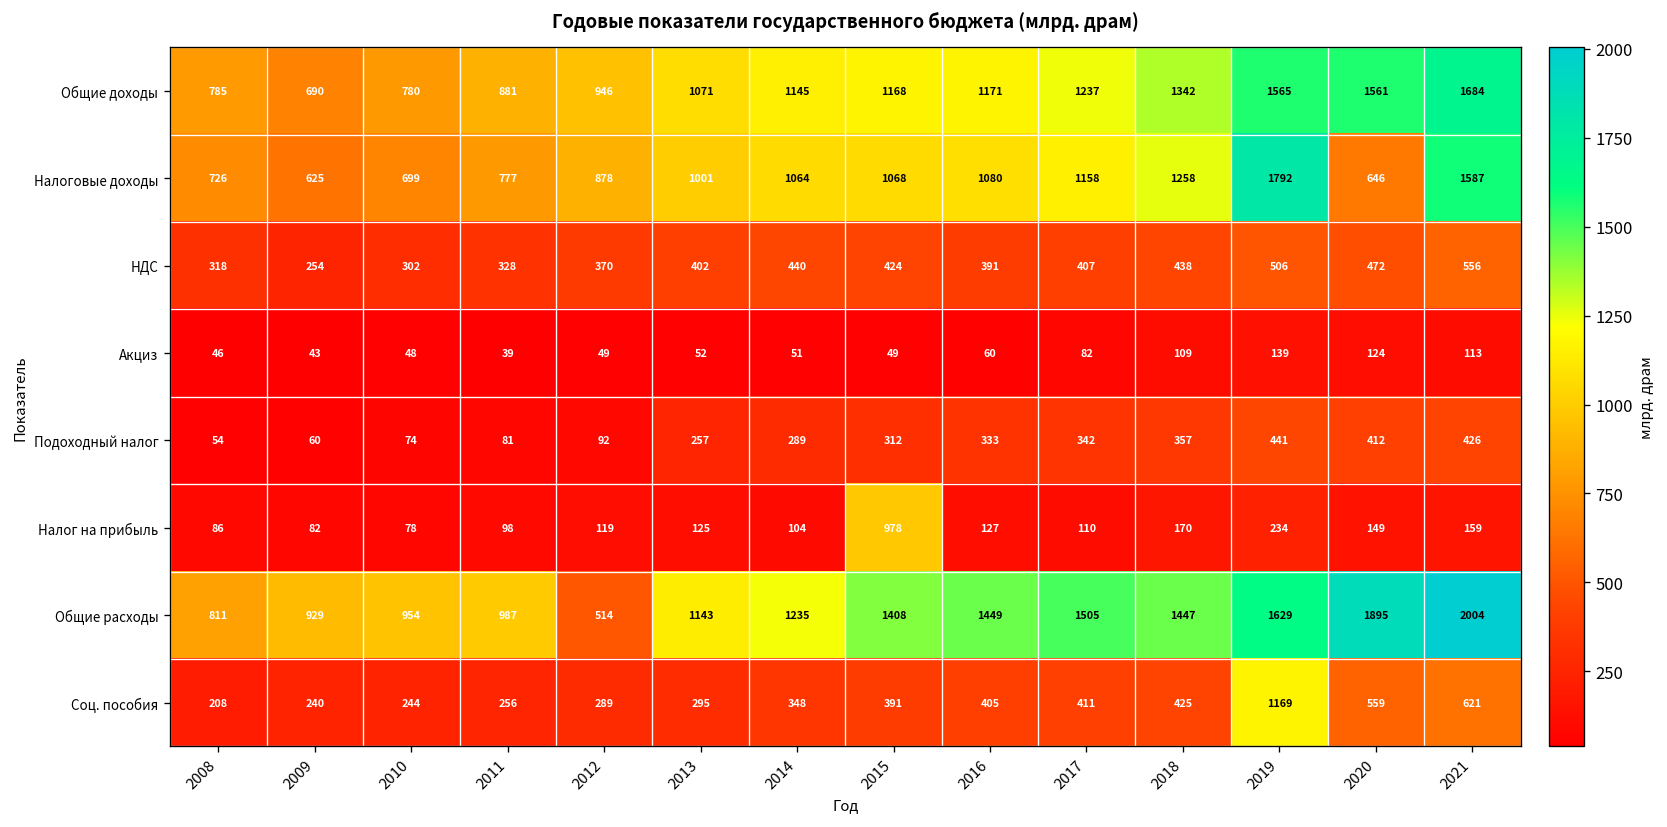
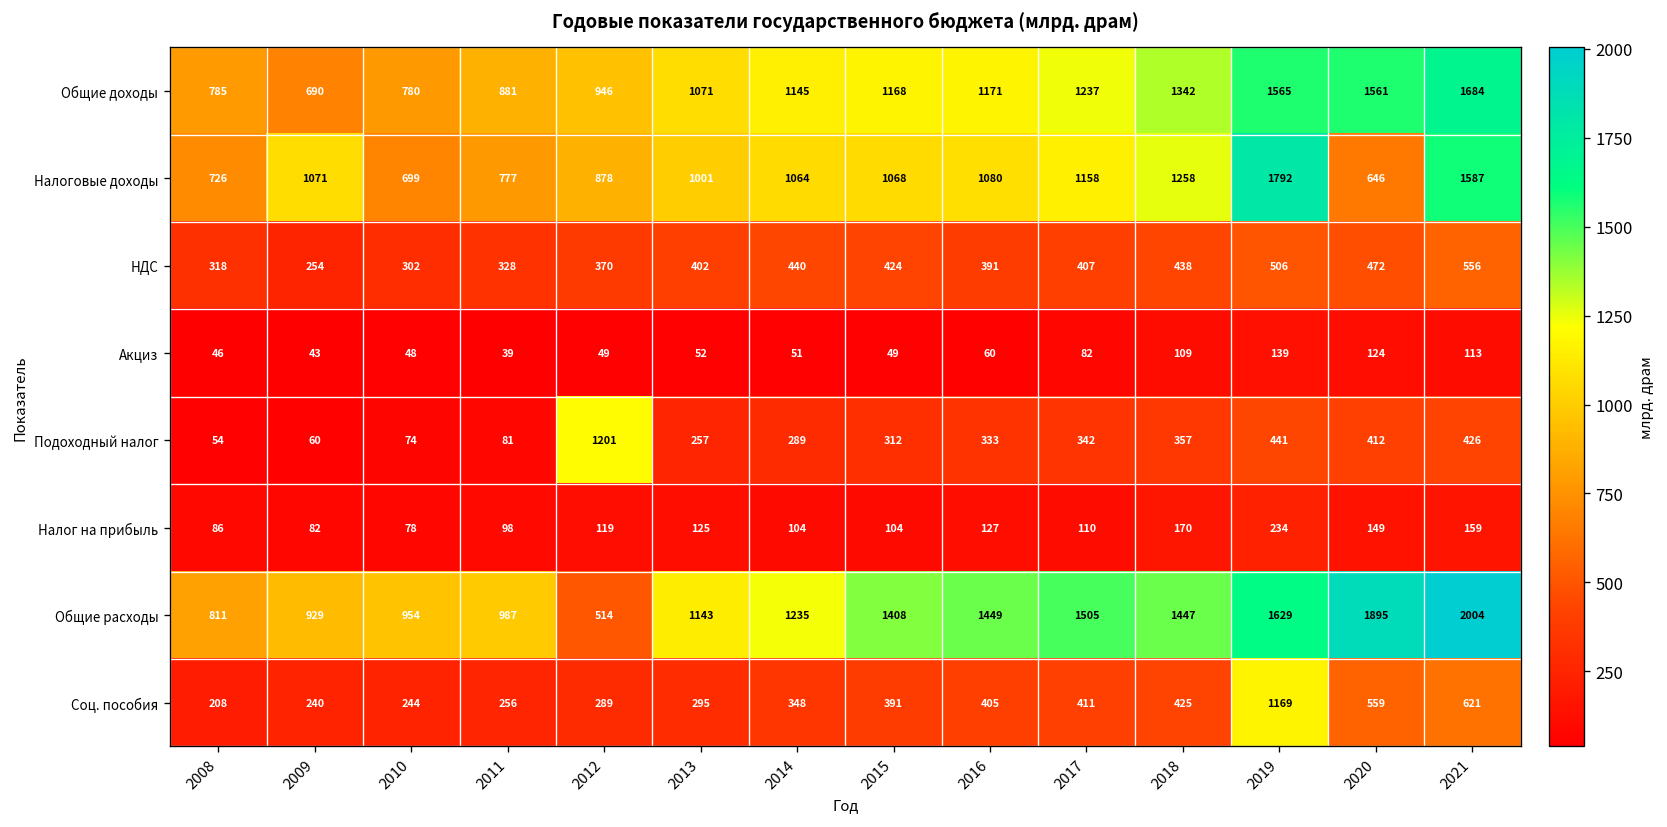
Налоговые доходы, 2009: 625 -> 1071
Подоходный налог, 2012: 92 -> 1201
Налог на прибыль, 2015: 978 -> 104
